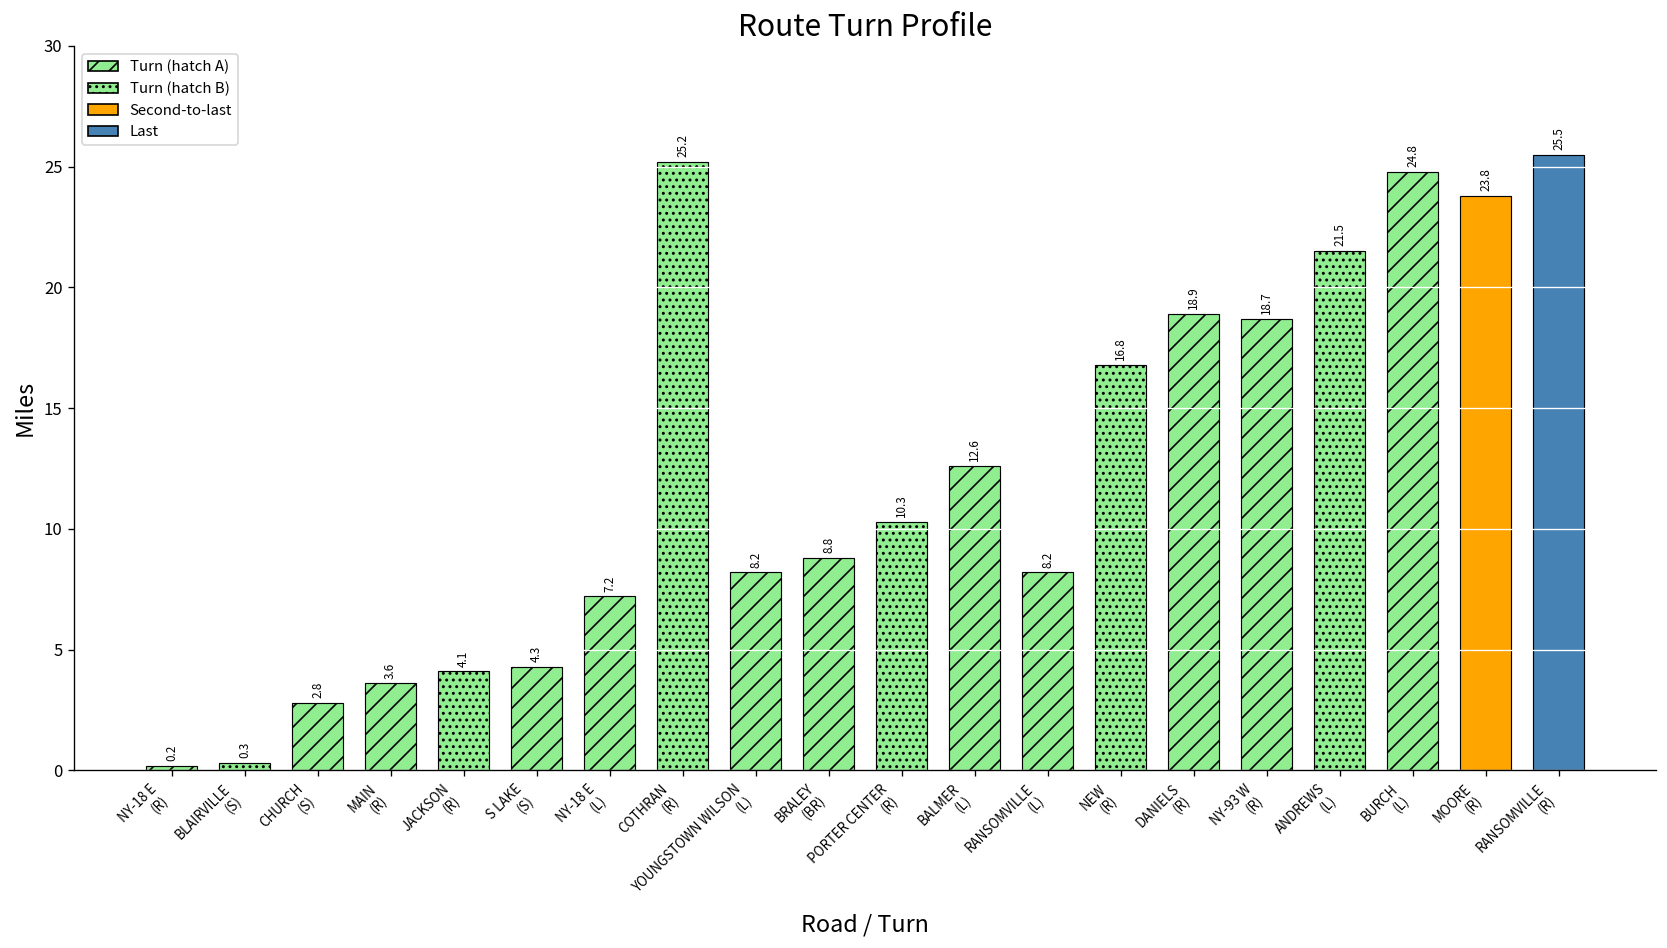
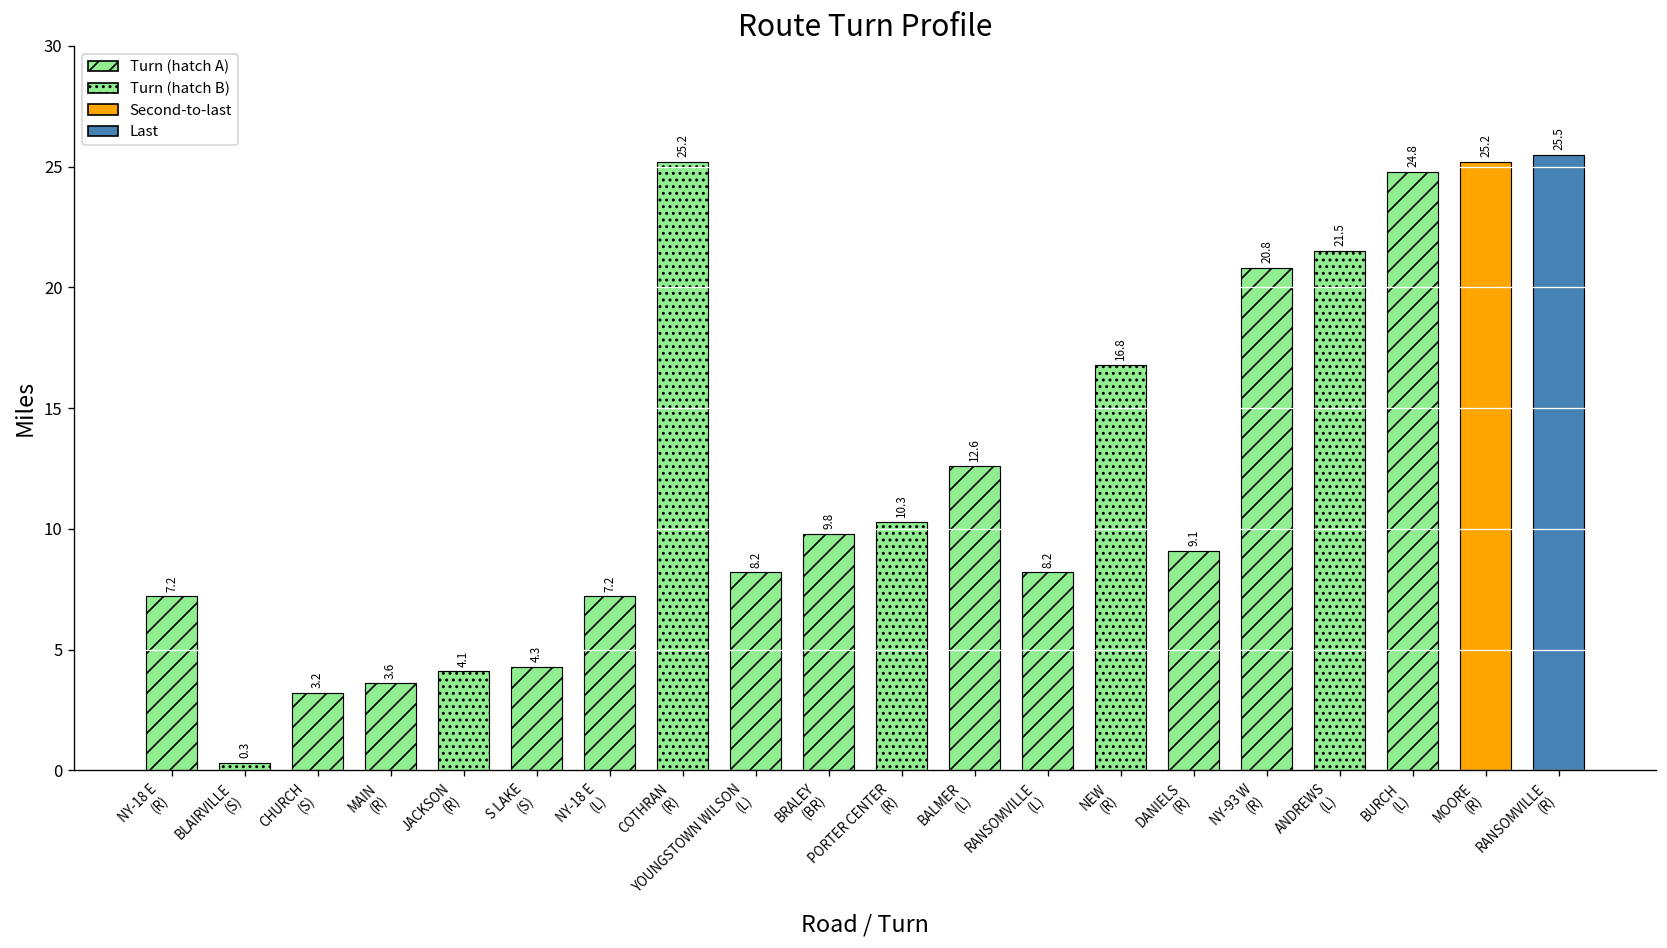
NY-18 E (R): 0.2 -> 7.2
CHURCH (S): 2.8 -> 3.2
BRALEY (BR): 8.8 -> 9.8
DANIELS (R): 18.9 -> 9.1
NY-93 W (R): 18.7 -> 20.8
MOORE (R): 23.8 -> 25.2
